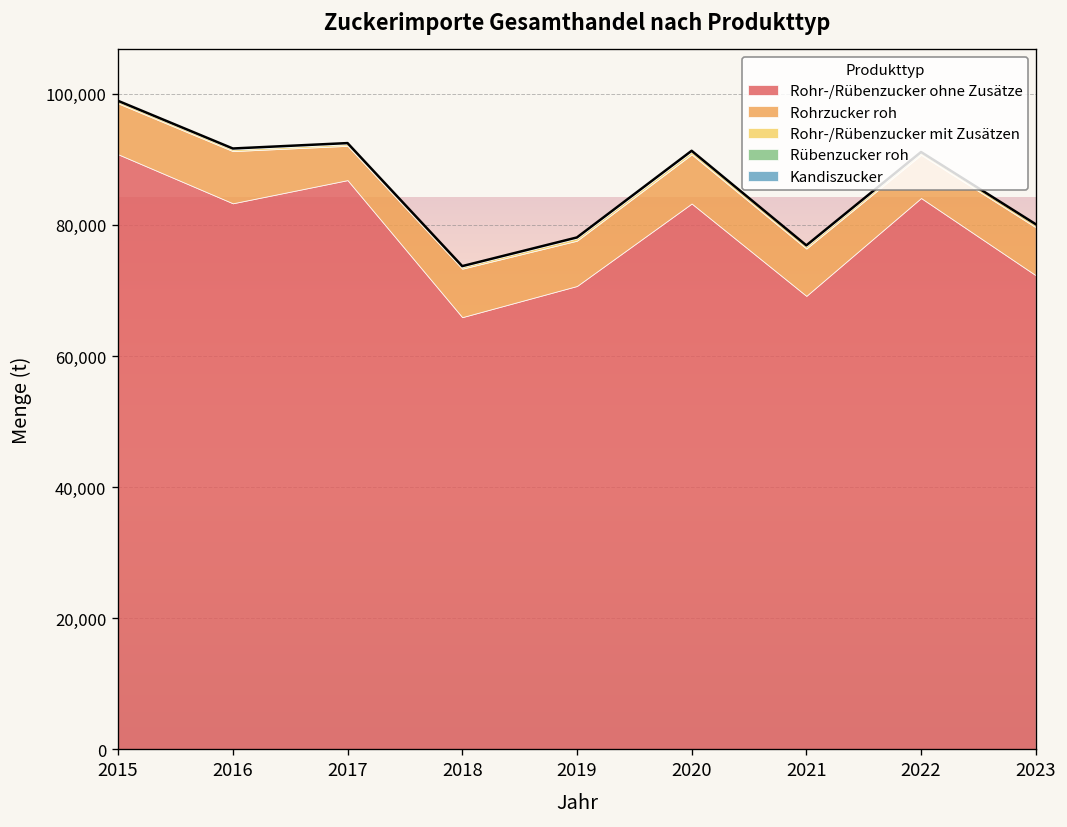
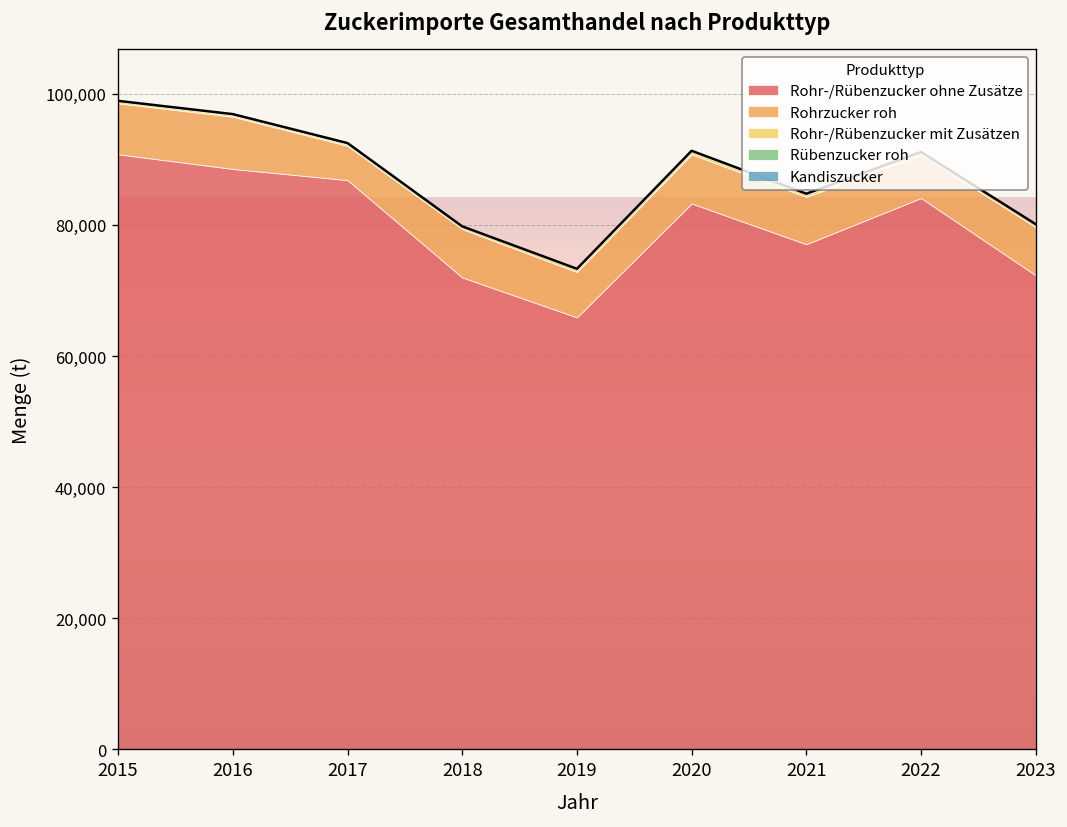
Rohr-/Rübenzucker ohne Zusätze, 2016: 83,000 -> 89,000
Rohr-/Rübenzucker ohne Zusätze, 2018: 66,000 -> 72,000
Rohr-/Rübenzucker ohne Zusätze, 2019: 71,000 -> 66,000
Rohr-/Rübenzucker ohne Zusätze, 2021: 69,000 -> 77,000
